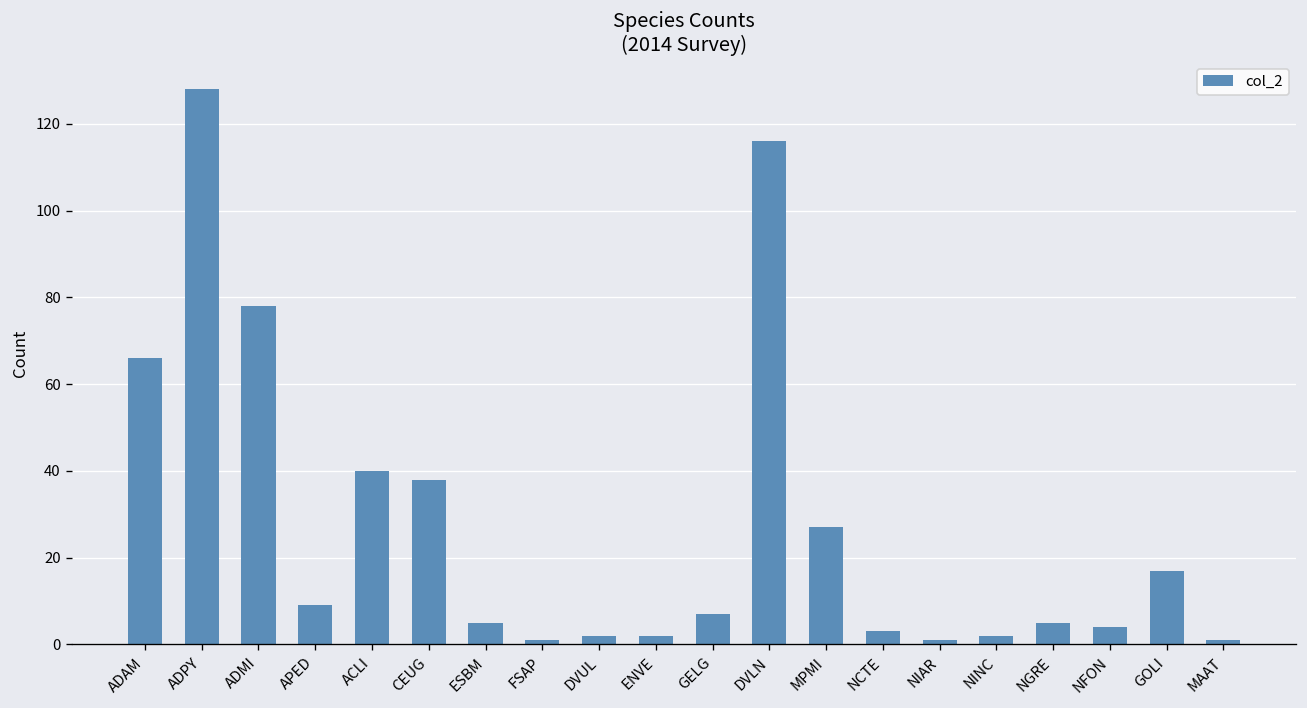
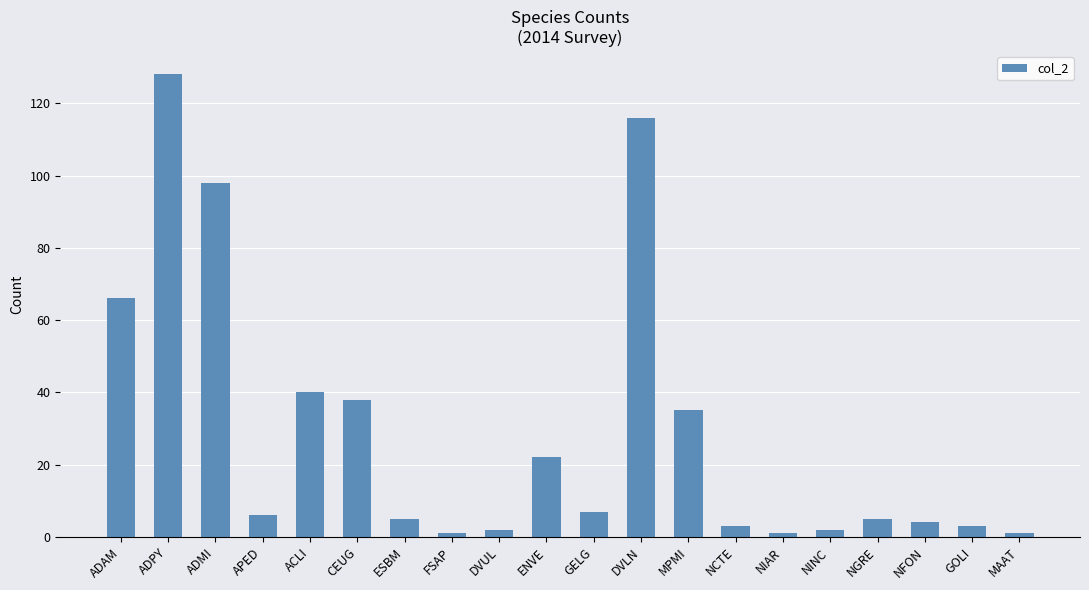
ADMI: 78 -> 98
APED: 9 -> 6
ENVE: 2 -> 22
MPMI: 27 -> 35
GOLI: 17 -> 3
